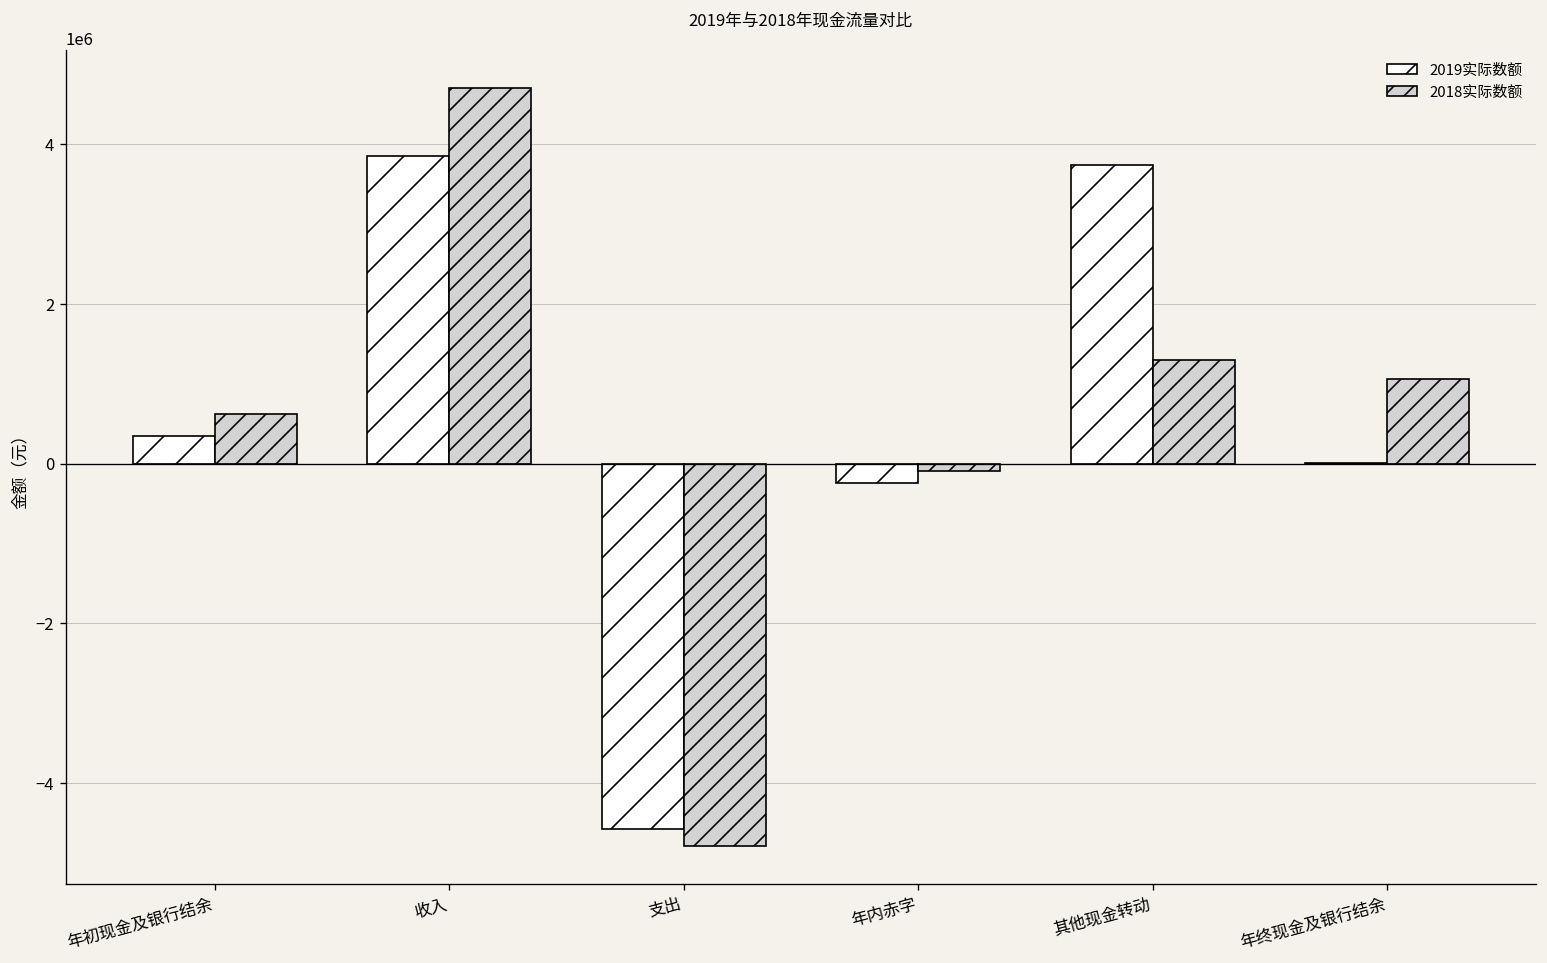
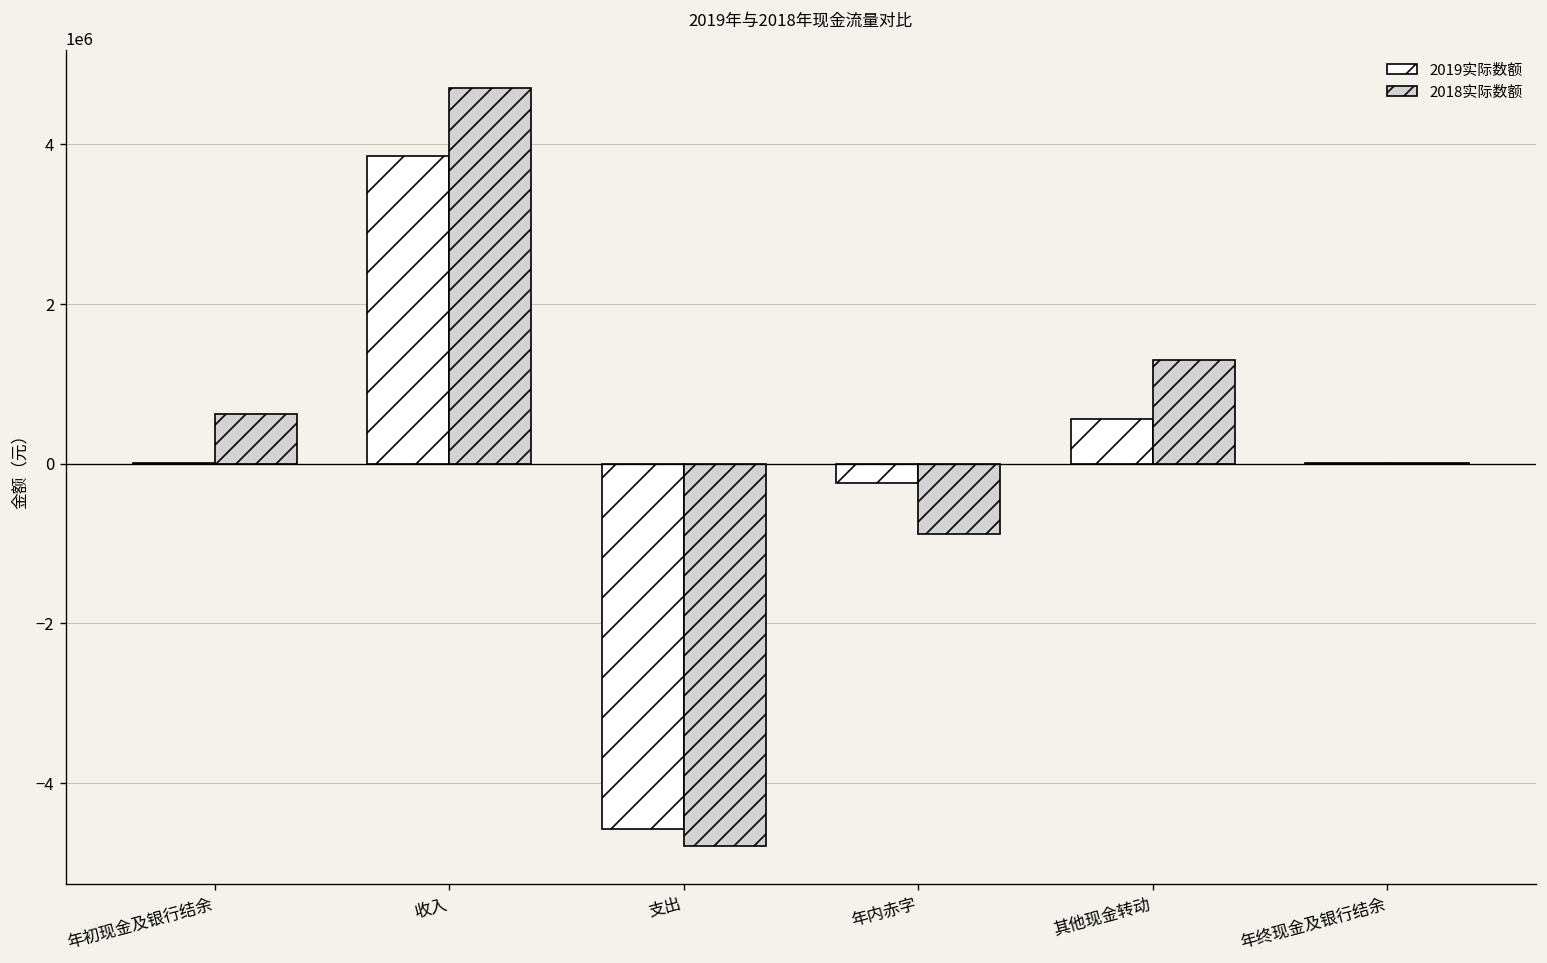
2019实际数额, 年初现金及银行结余: 300000 -> 0
2018实际数额, 年内赤字: -100000 -> -900000
2019实际数额, 其他现金转动: 3700000 -> 600000
2018实际数额, 年终现金及银行结余: 1100000 -> 0
